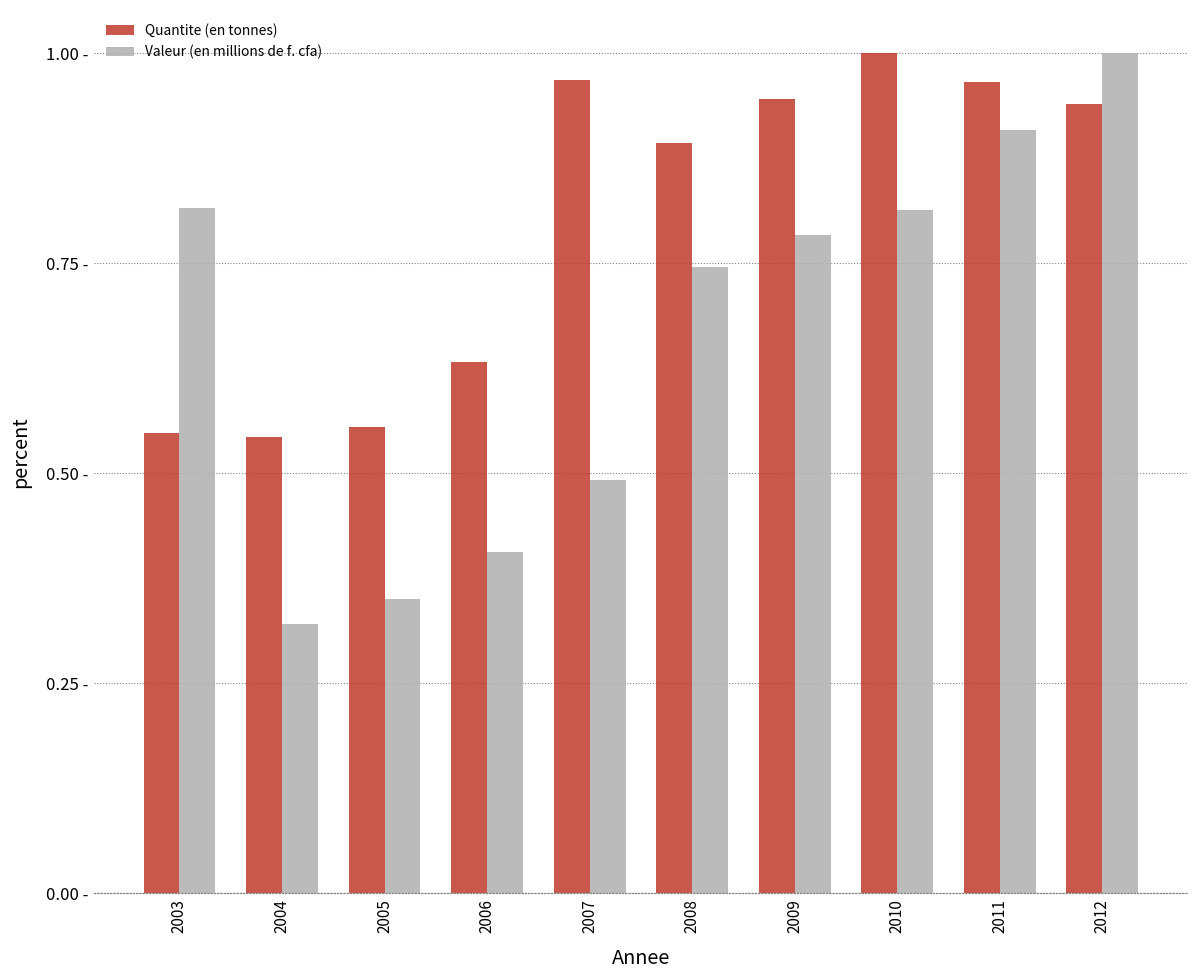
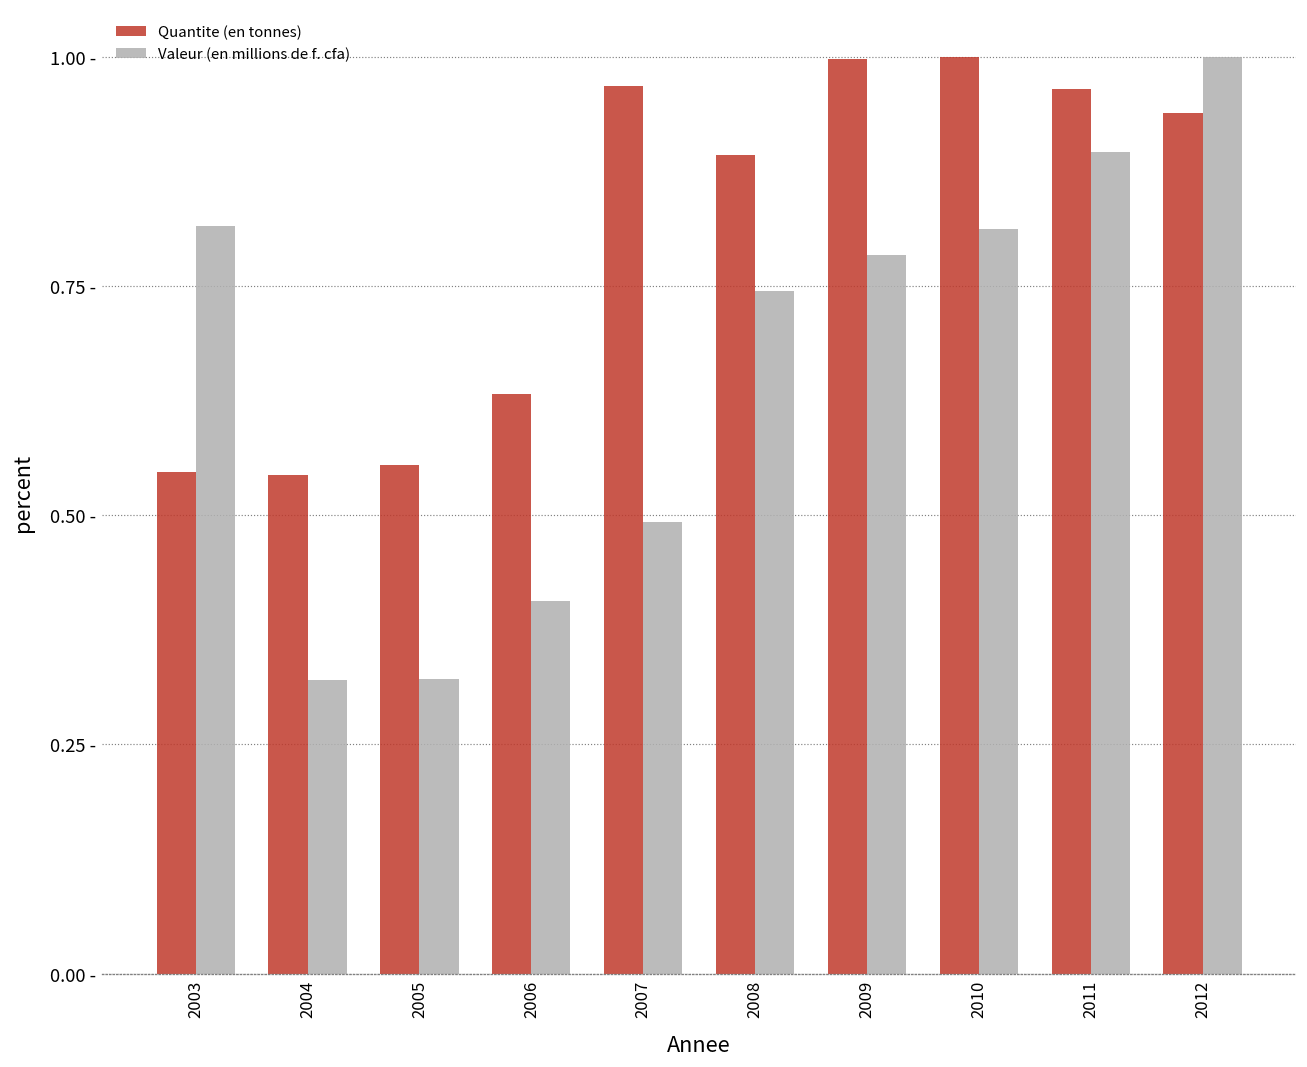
Valeur (en millions de f. cfa), 2005: 0.35 - -> 0.32 -
Quantite (en tonnes), 2009: 0.95 - -> 1.00 -
Valeur (en millions de f. cfa), 2011: 0.91 - -> 0.90 -
